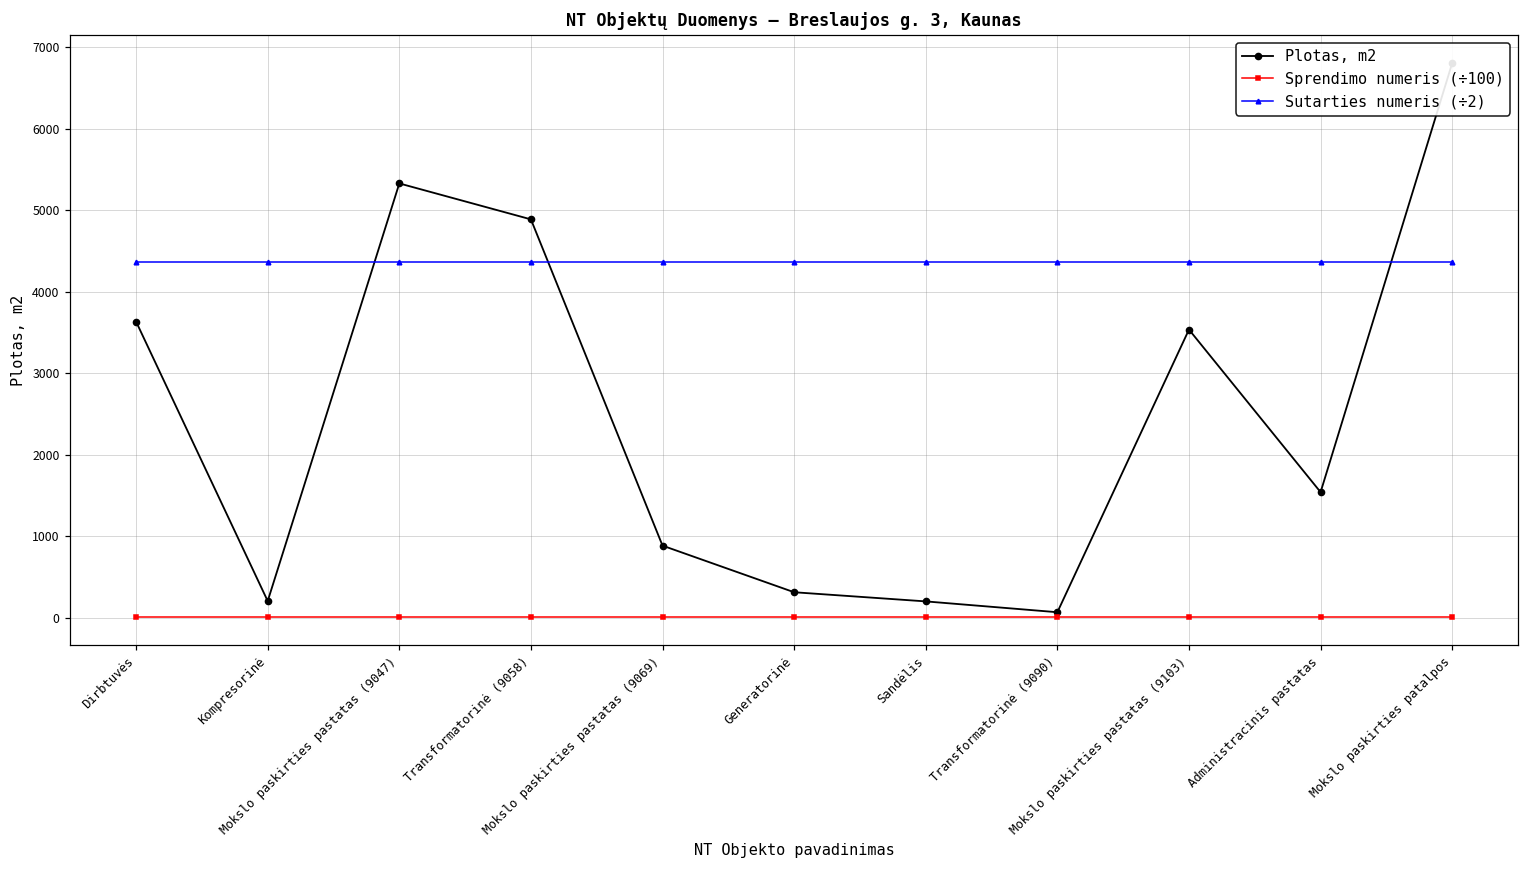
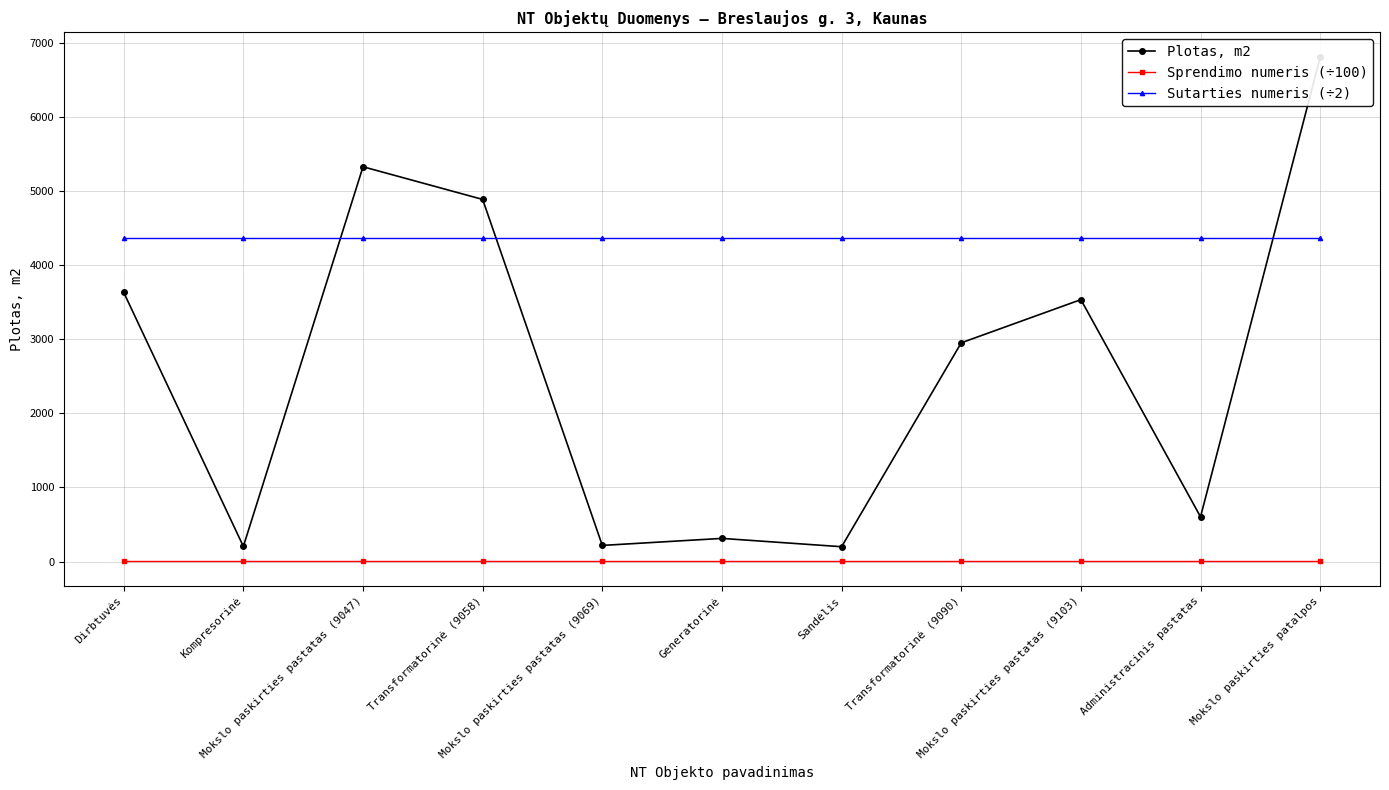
Plotas, m2, Mokslo paskirties pastatas (9069): 900 -> 200
Plotas, m2, Transformatorinė (9090): 100 -> 3000
Plotas, m2, Administracinis pastatas: 1500 -> 600
